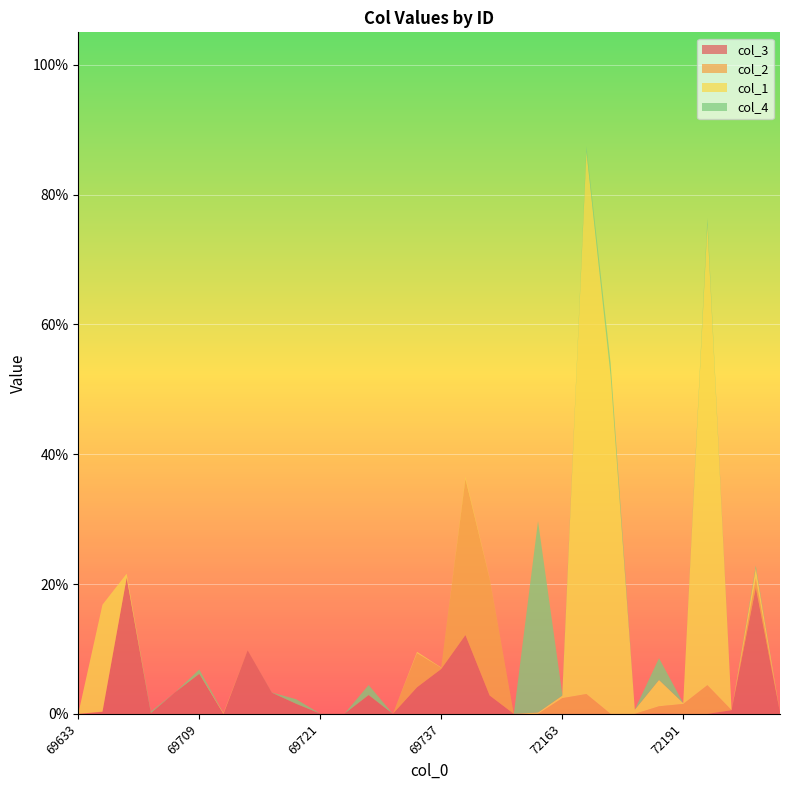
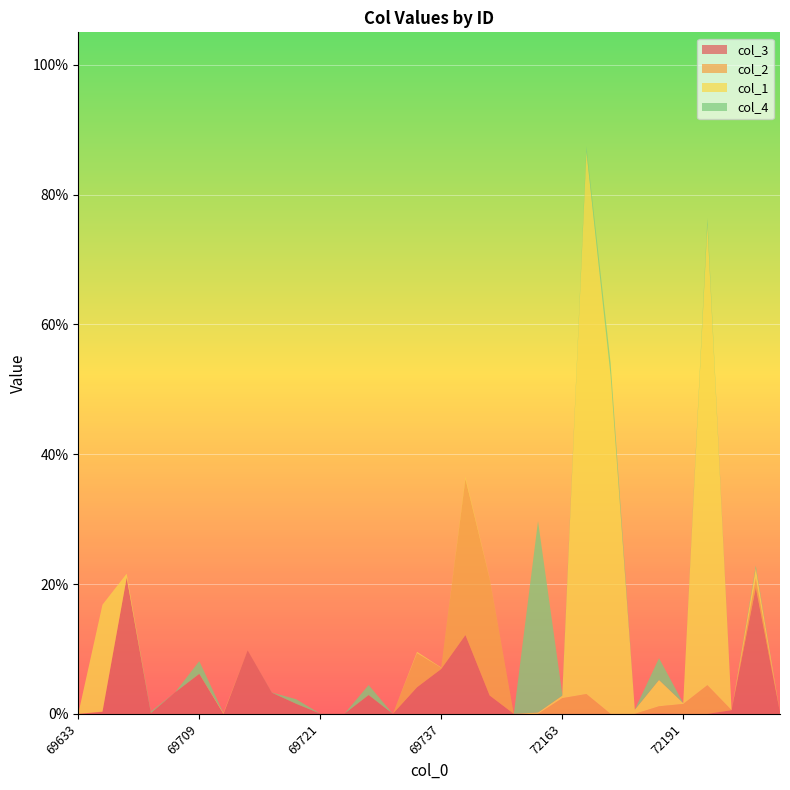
col_4, 69709: 1% -> 2%
